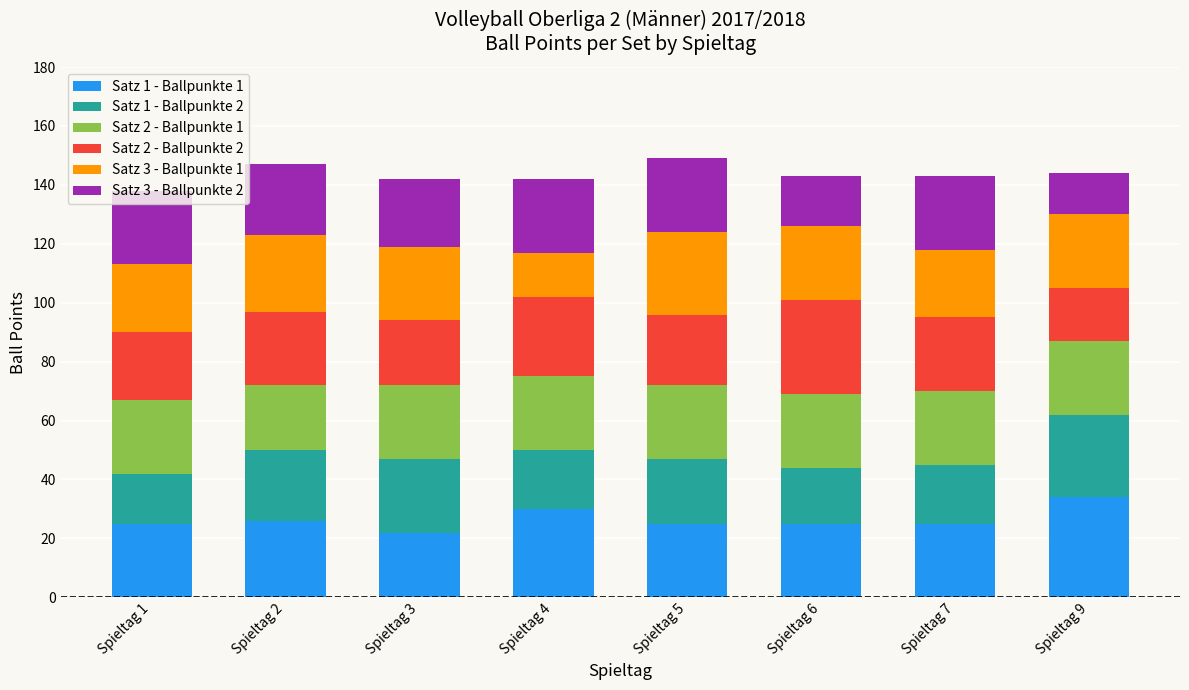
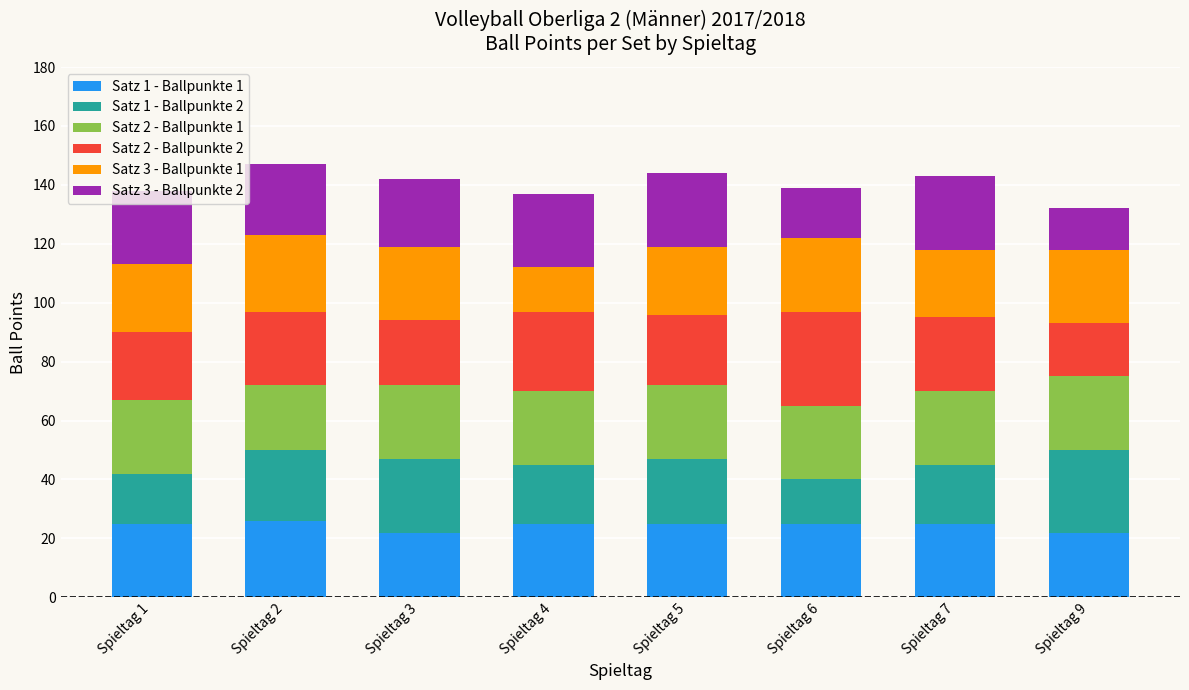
Satz 1 - Ballpunkte 1, Spieltag 4: 30 -> 25
Satz 3 - Ballpunkte 1, Spieltag 5: 28 -> 23
Satz 1 - Ballpunkte 2, Spieltag 6: 19 -> 15
Satz 1 - Ballpunkte 1, Spieltag 9: 34 -> 22
